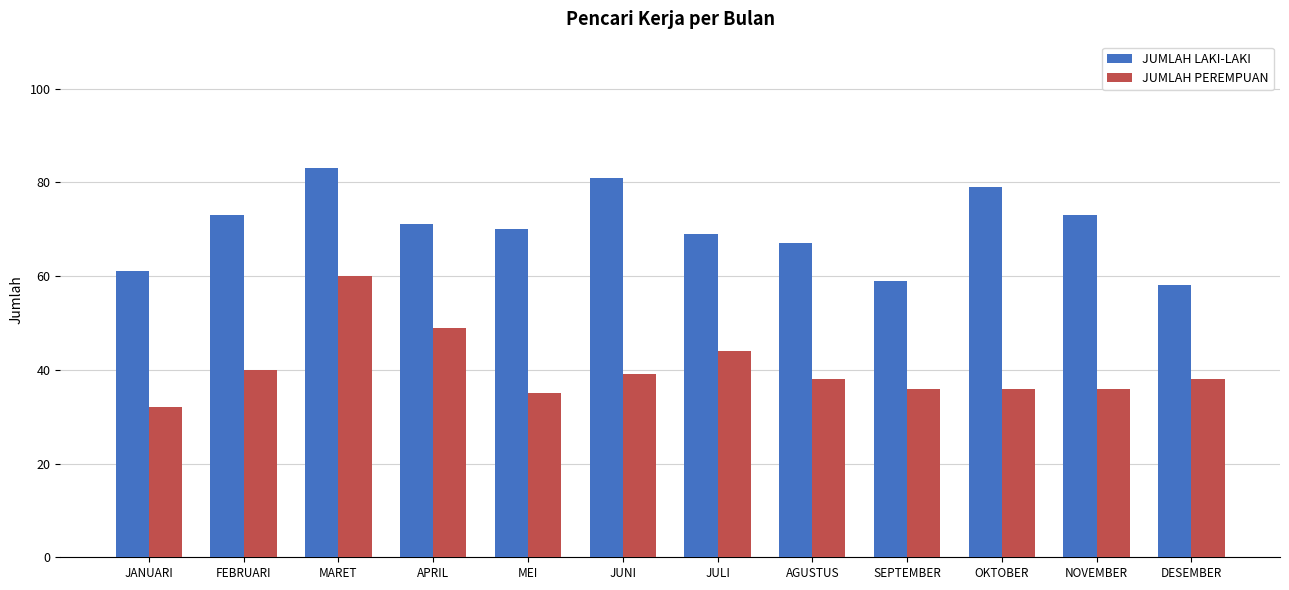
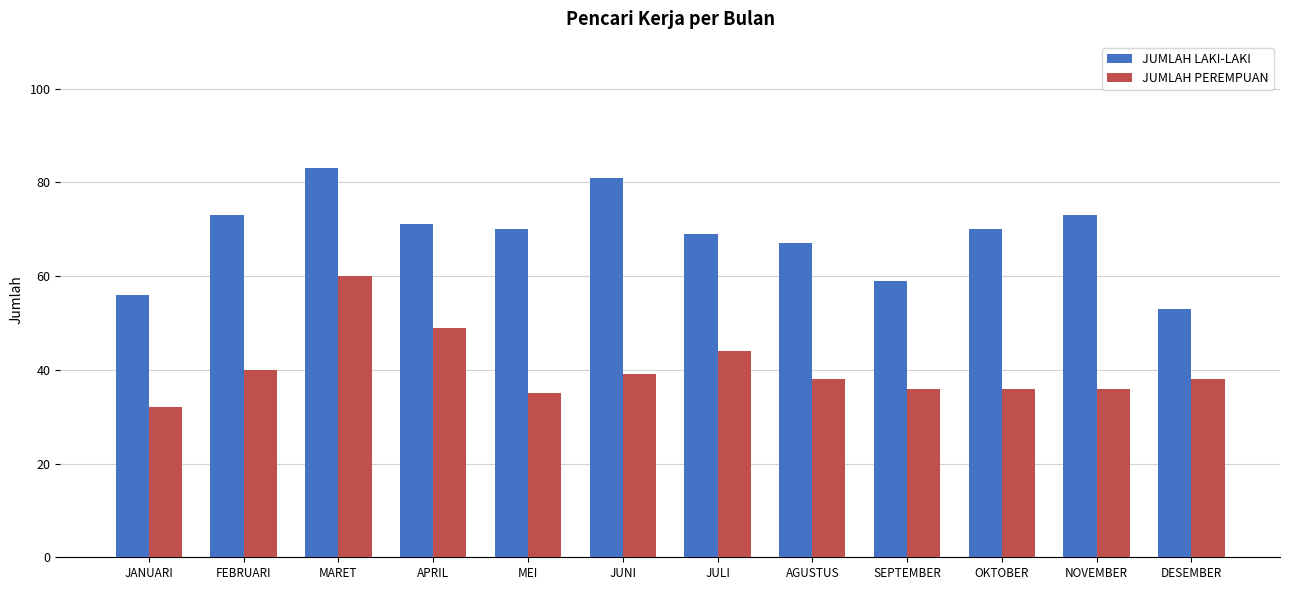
JUMLAH LAKI-LAKI, JANUARI: 61 -> 56
JUMLAH LAKI-LAKI, OKTOBER: 79 -> 70
JUMLAH LAKI-LAKI, DESEMBER: 58 -> 53
